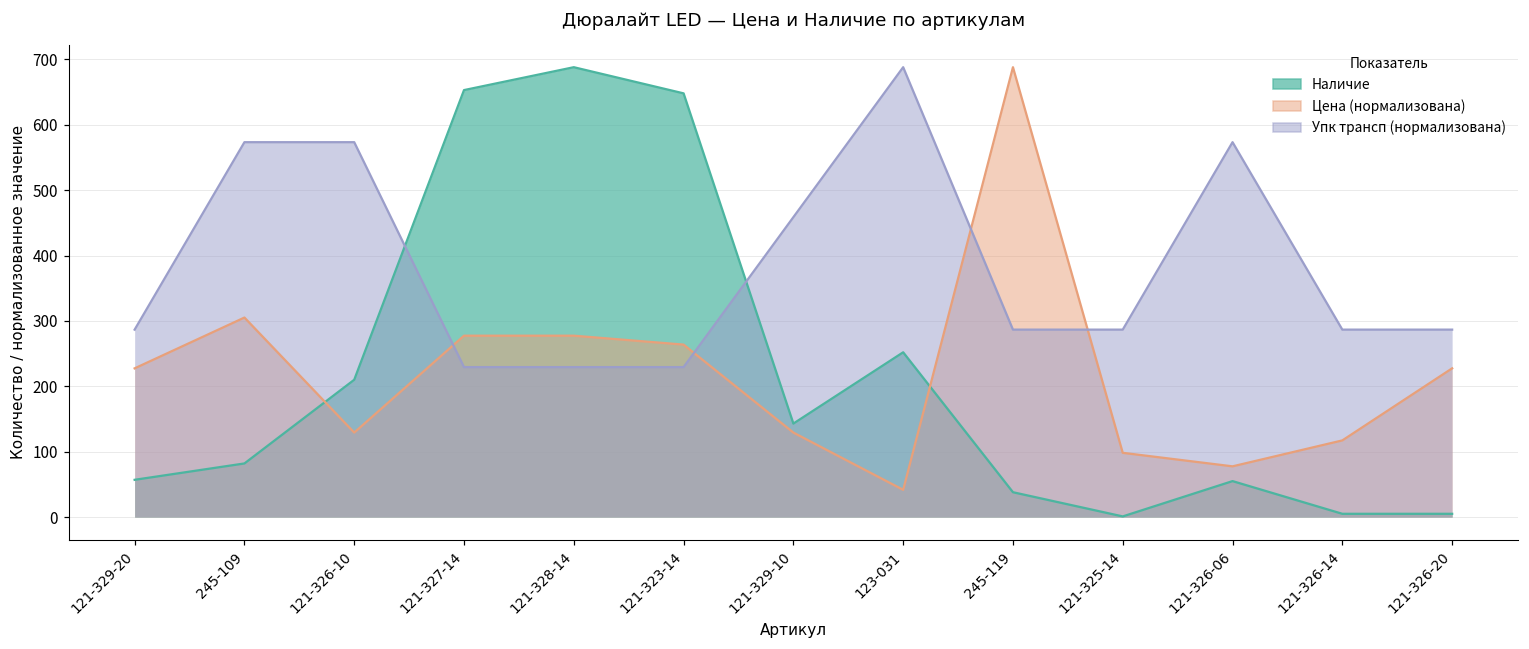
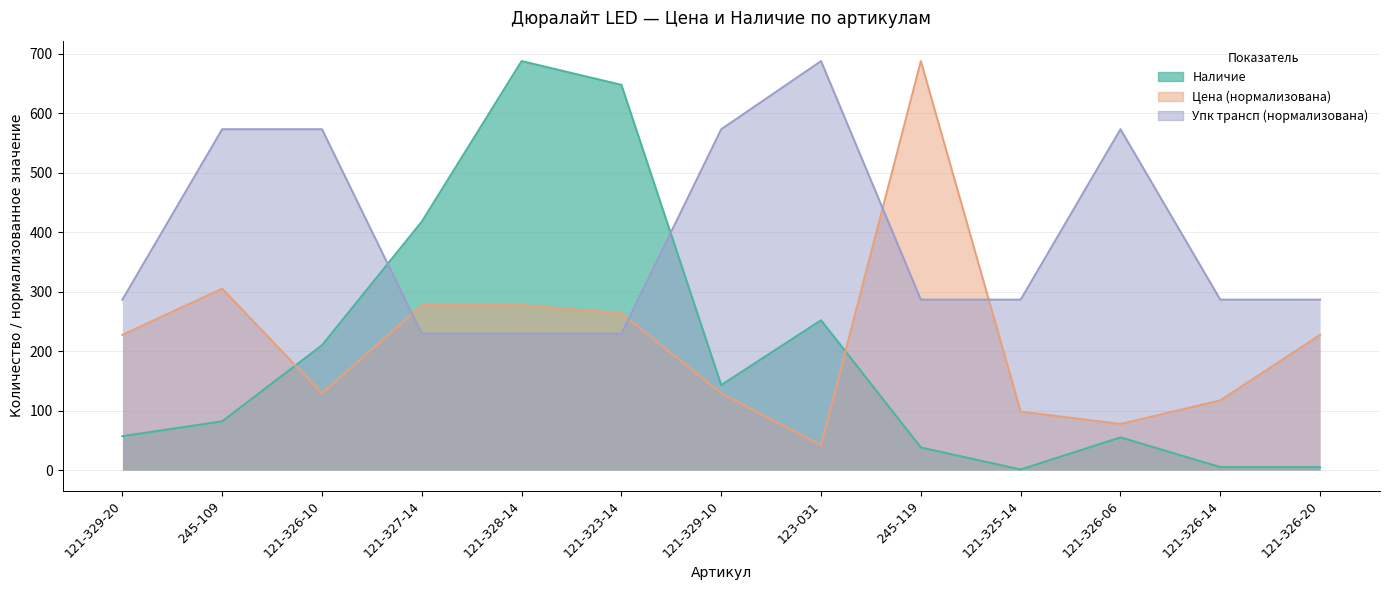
Наличие, 121-327-14: 650 -> 420
Упк трансп (нормализована), 121-329-10: 460 -> 570
